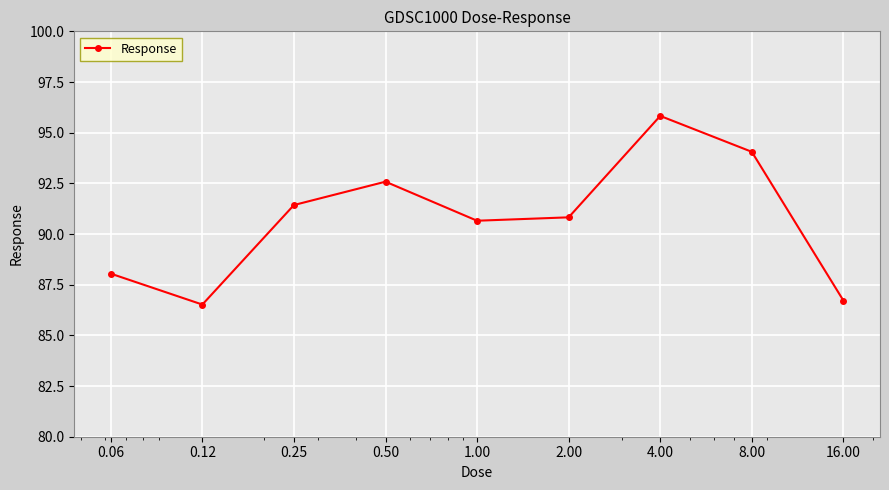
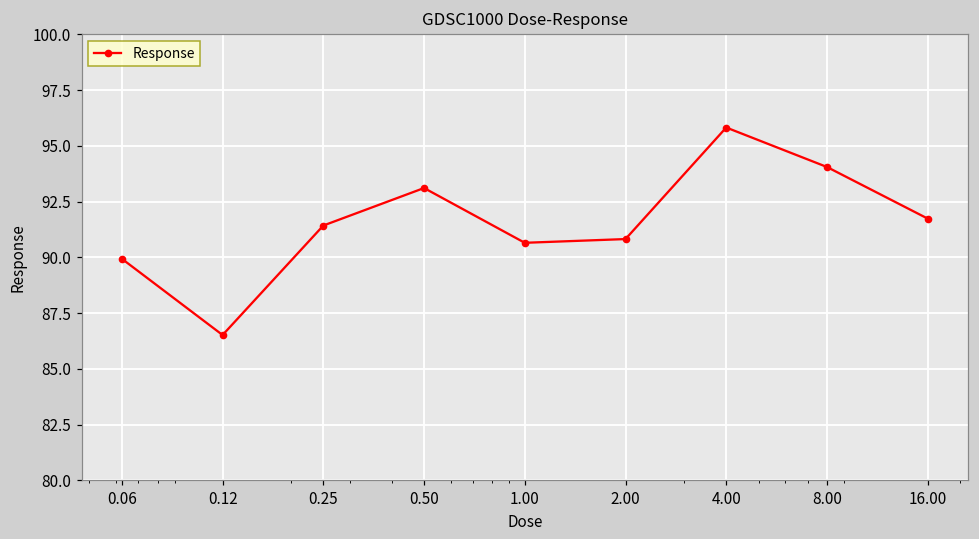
0.06: 88.0 -> 89.9
0.50: 92.6 -> 93.1
16.00: 86.7 -> 91.7
